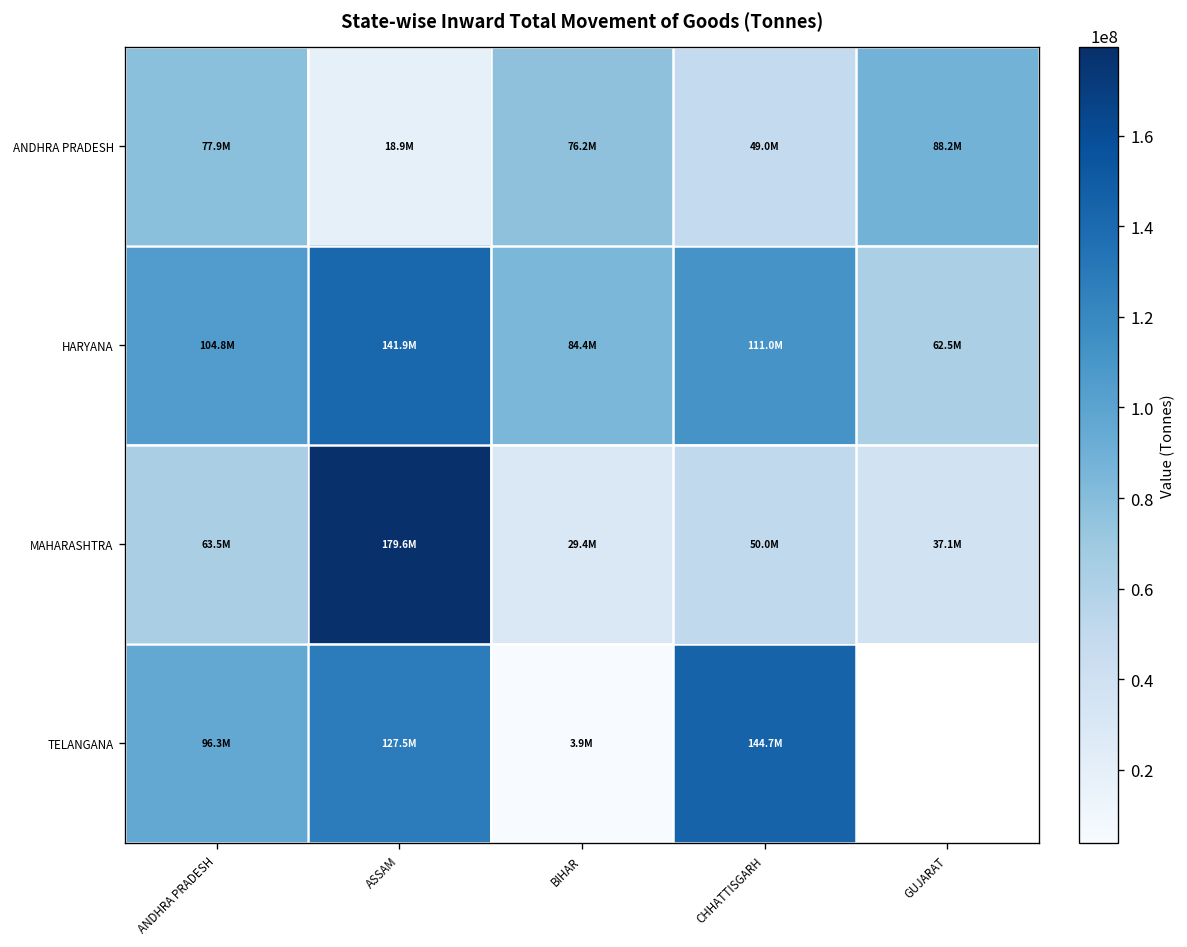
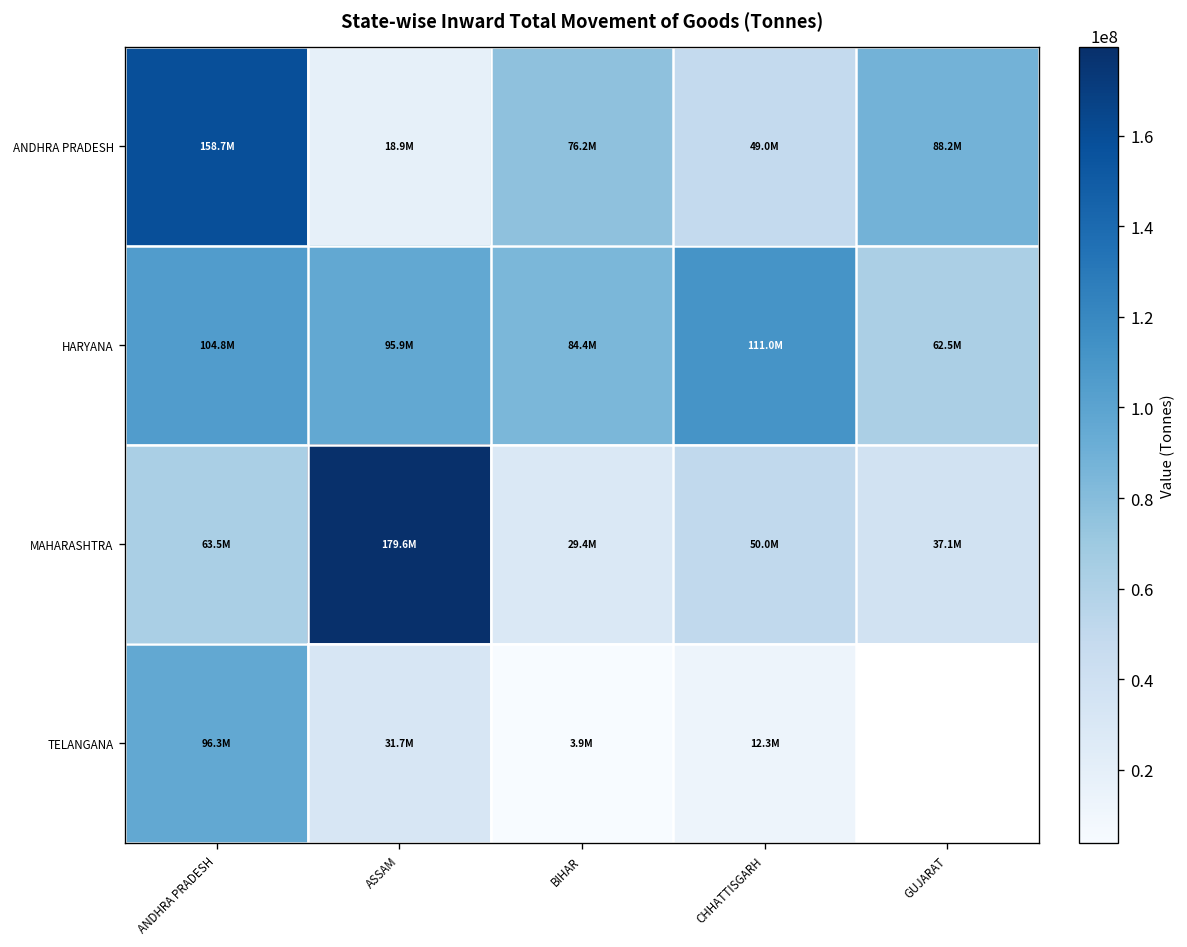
ANDHRA PRADESH, ANDHRA PRADESH: 77.9M -> 158.7M
HARYANA, ASSAM: 141.9M -> 95.9M
TELANGANA, ASSAM: 127.5M -> 31.7M
TELANGANA, CHHATTISGARH: 144.7M -> 12.3M
